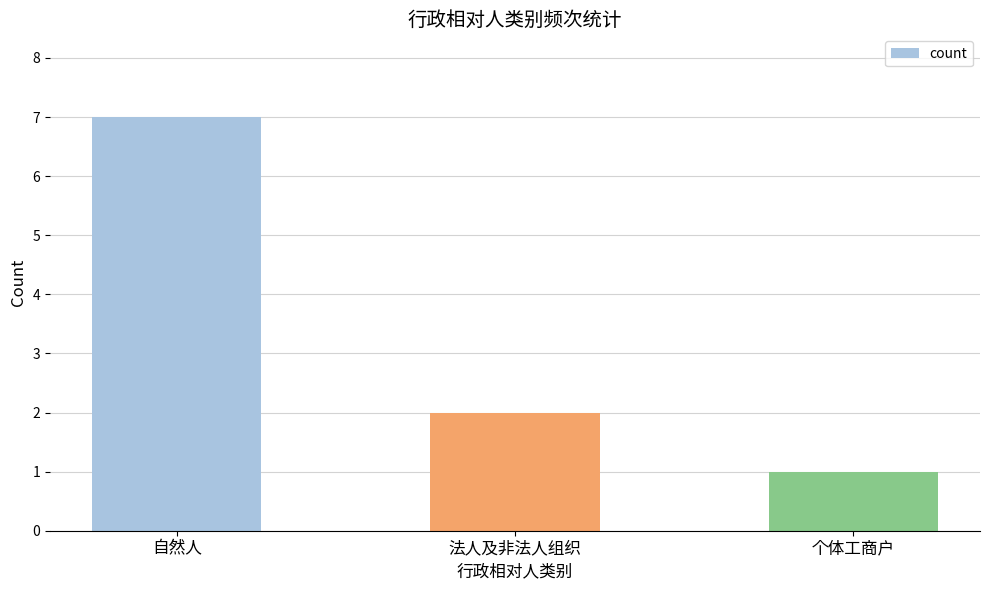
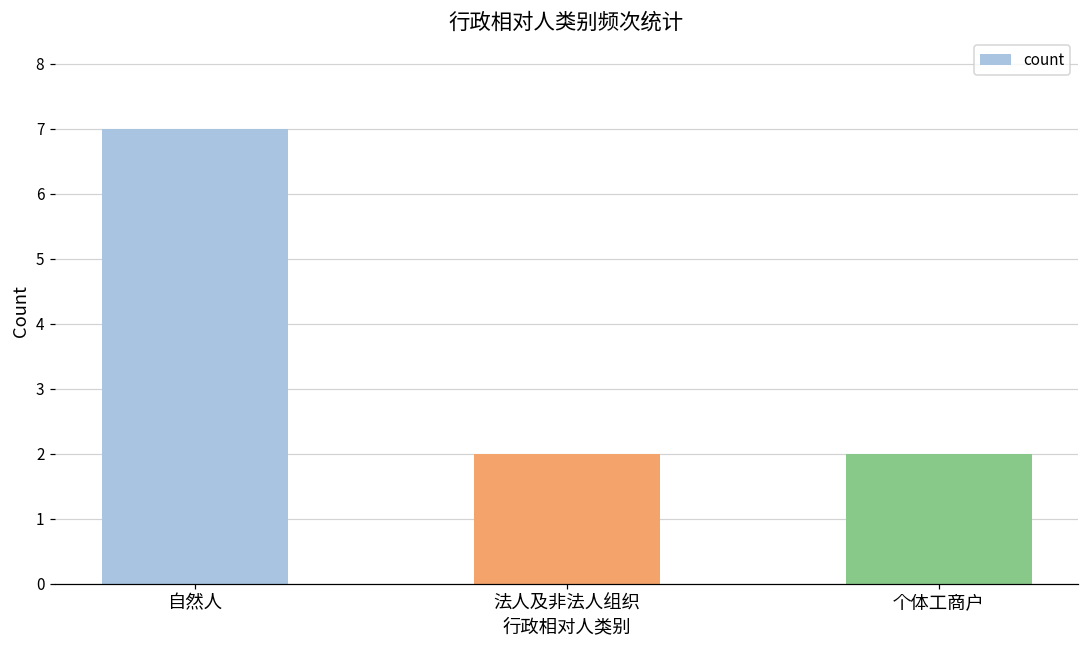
个体工商户: 1 -> 2
